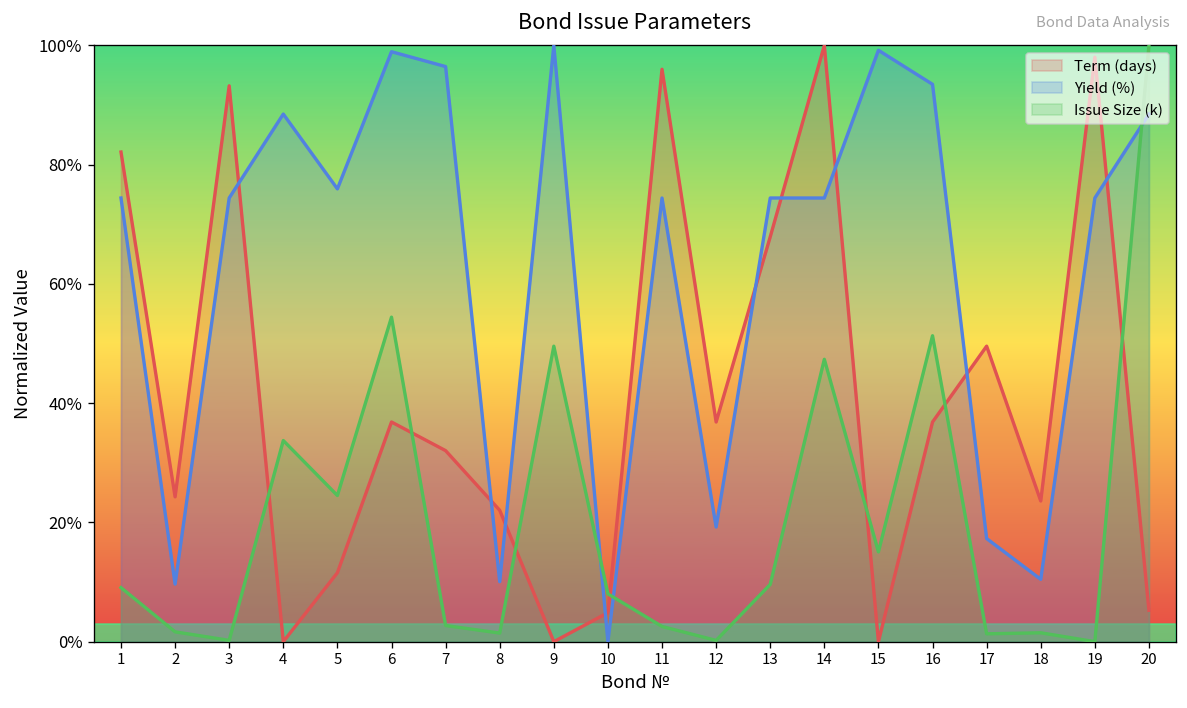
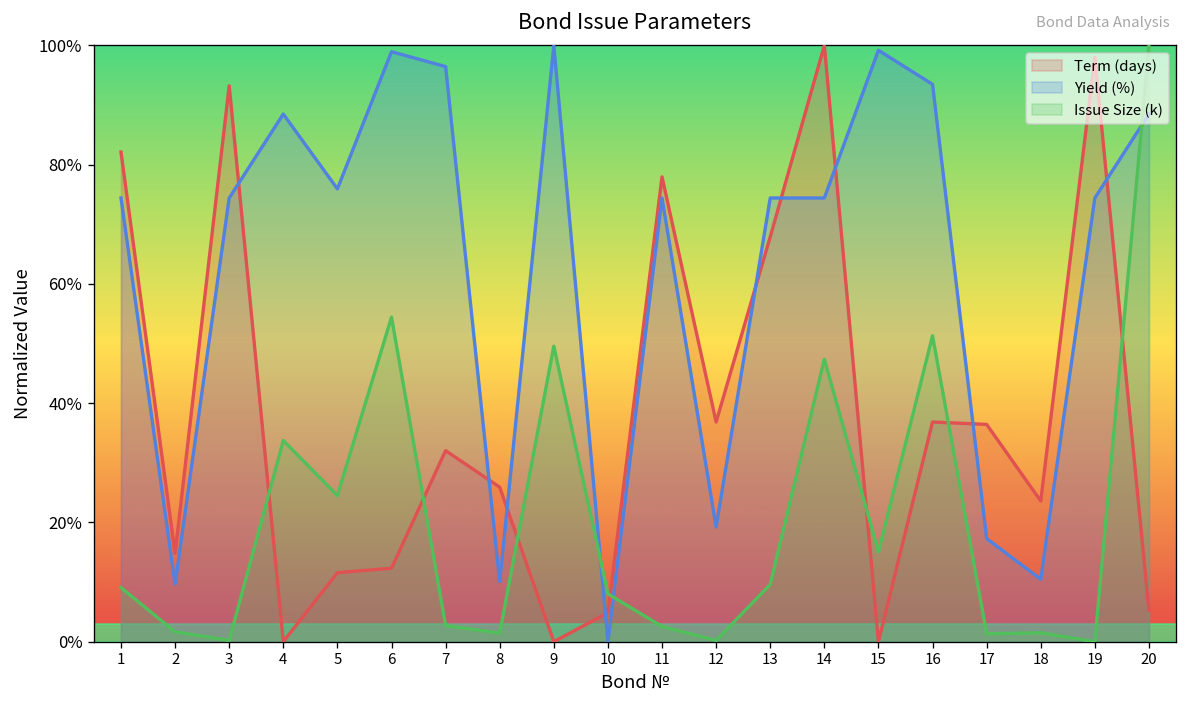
Term (days), 2: 24% -> 15%
Term (days), 6: 37% -> 12%
Term (days), 8: 22% -> 26%
Term (days), 11: 96% -> 78%
Term (days), 17: 50% -> 36%
